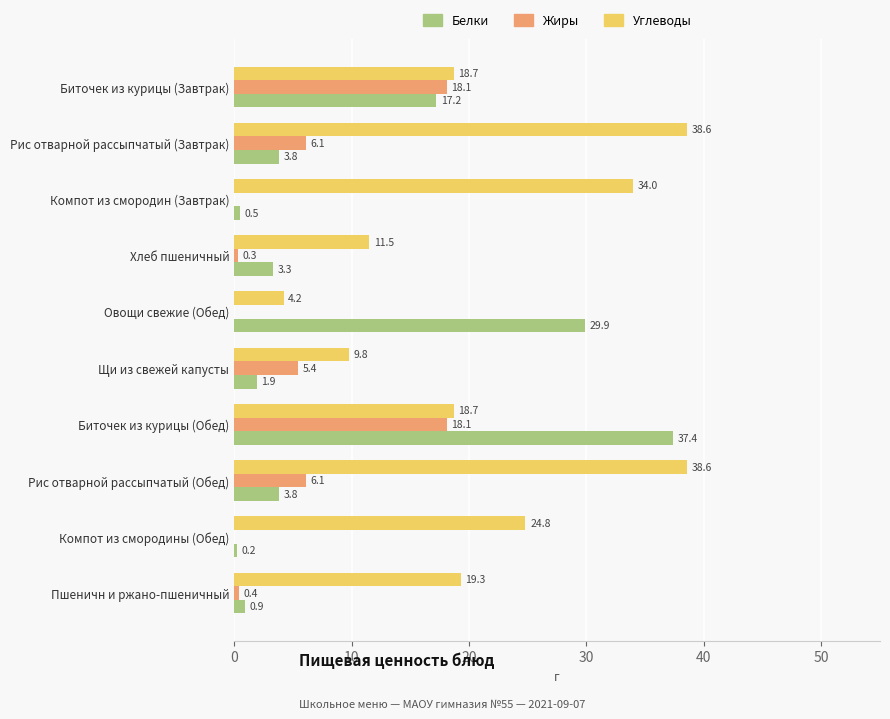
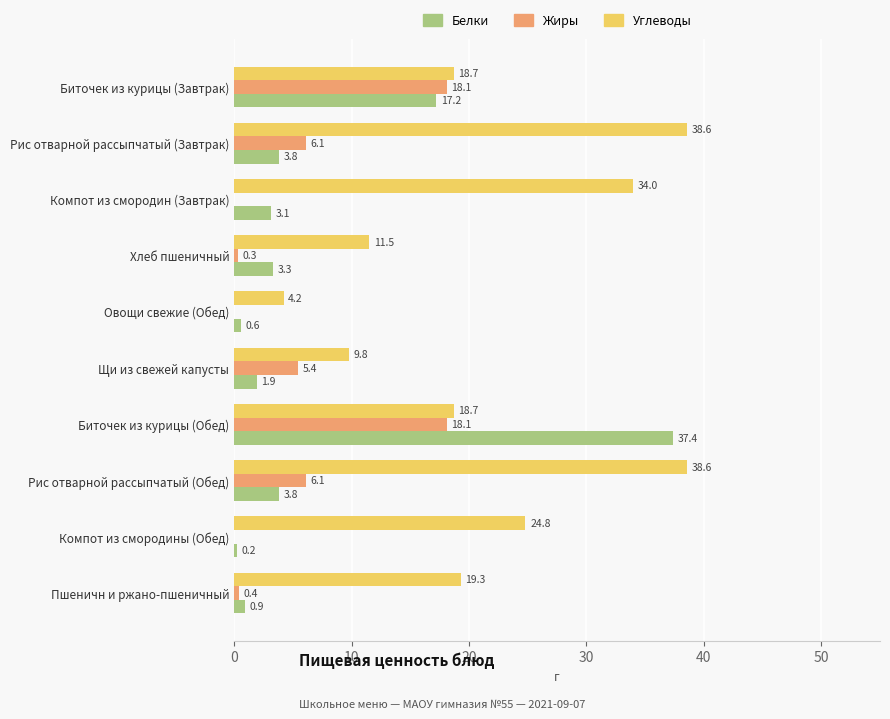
Белки, Компот из смородин (Завтрак): 0.5 -> 3.1
Белки, Овощи свежие (Обед): 29.9 -> 0.6
